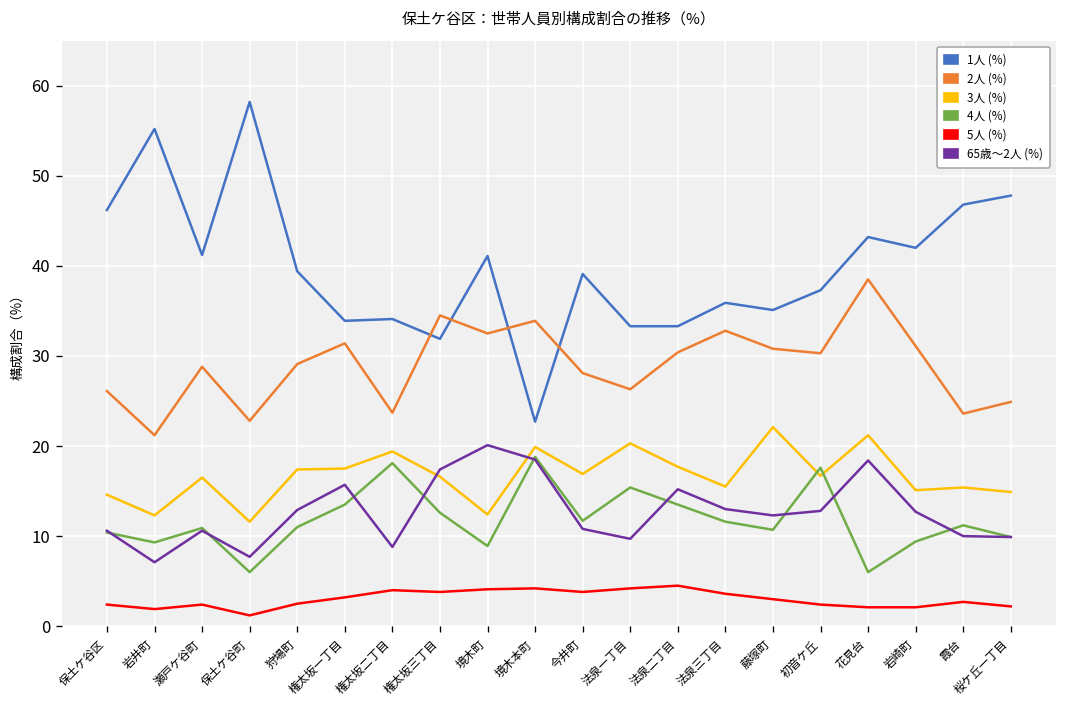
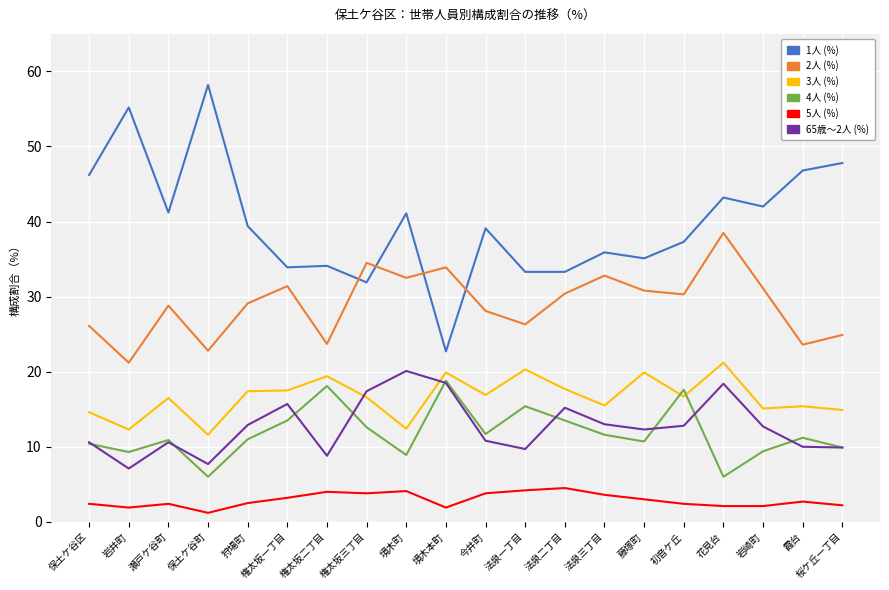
5人 (%), 境木本町: 4 -> 2
3人 (%), 藤塚町: 22 -> 20
